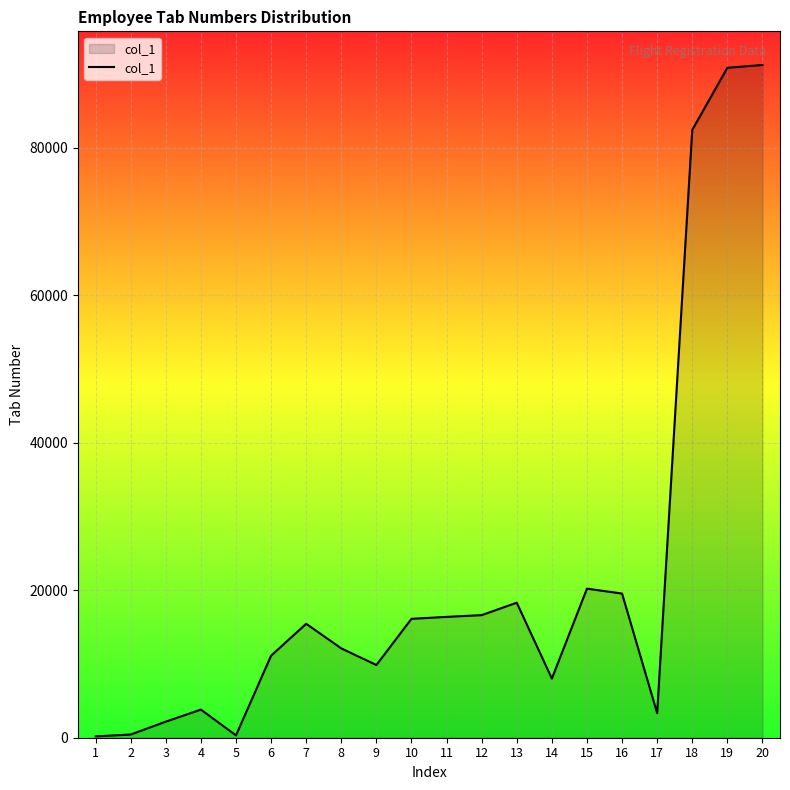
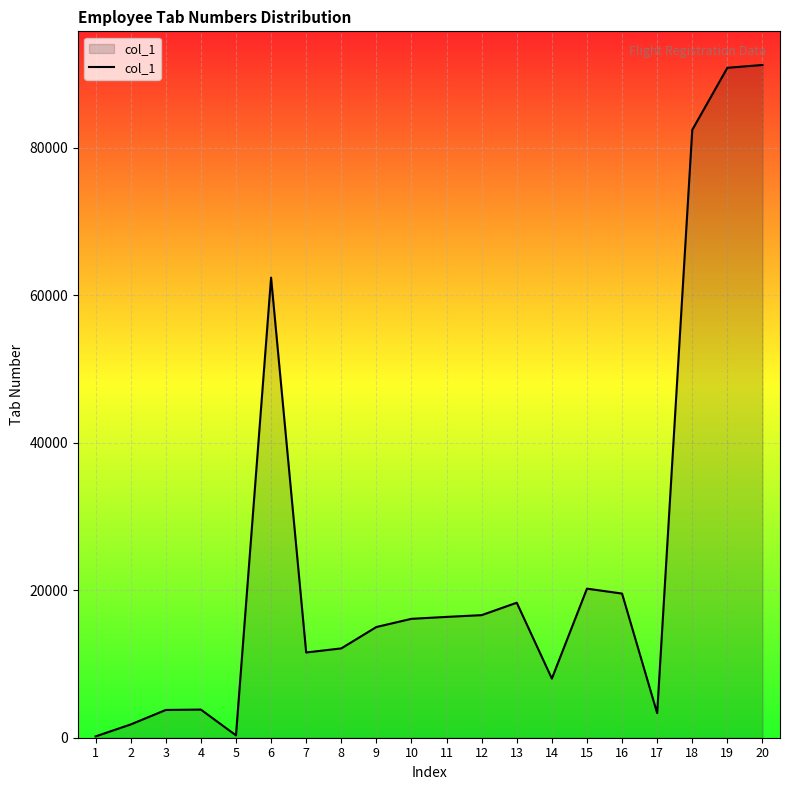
2: 0 -> 2000
3: 2000 -> 4000
6: 11000 -> 62000
7: 15000 -> 12000
9: 10000 -> 15000
